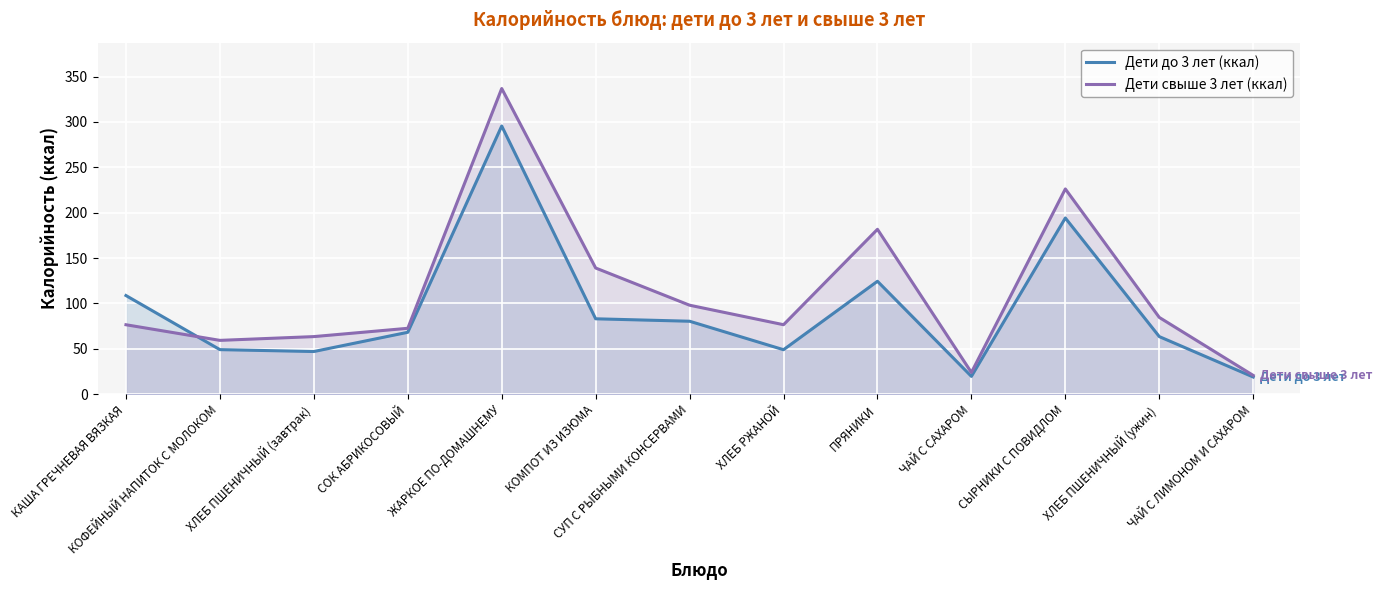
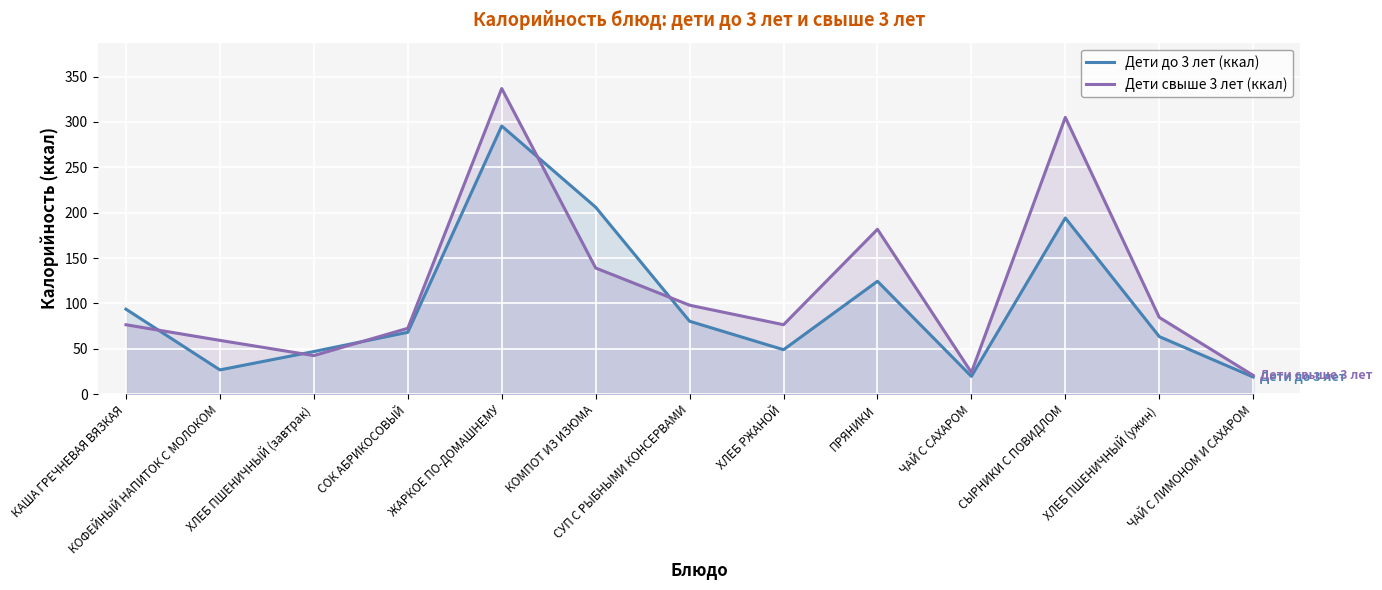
Дети до 3 лет (ккал), КАША ГРЕЧНЕВАЯ ВЯЗКАЯ: 110 -> 90
Дети до 3 лет (ккал), КОФЕЙНЫЙ НАПИТОК С МОЛОКОМ: 50 -> 30
Дети свыше 3 лет (ккал), ХЛЕБ ПШЕНИЧНЫЙ (завтрак): 60 -> 40
Дети до 3 лет (ккал), КОМПОТ ИЗ ИЗЮМА: 80 -> 210
Дети свыше 3 лет (ккал), СЫРНИКИ С ПОВИДЛОМ: 230 -> 310
